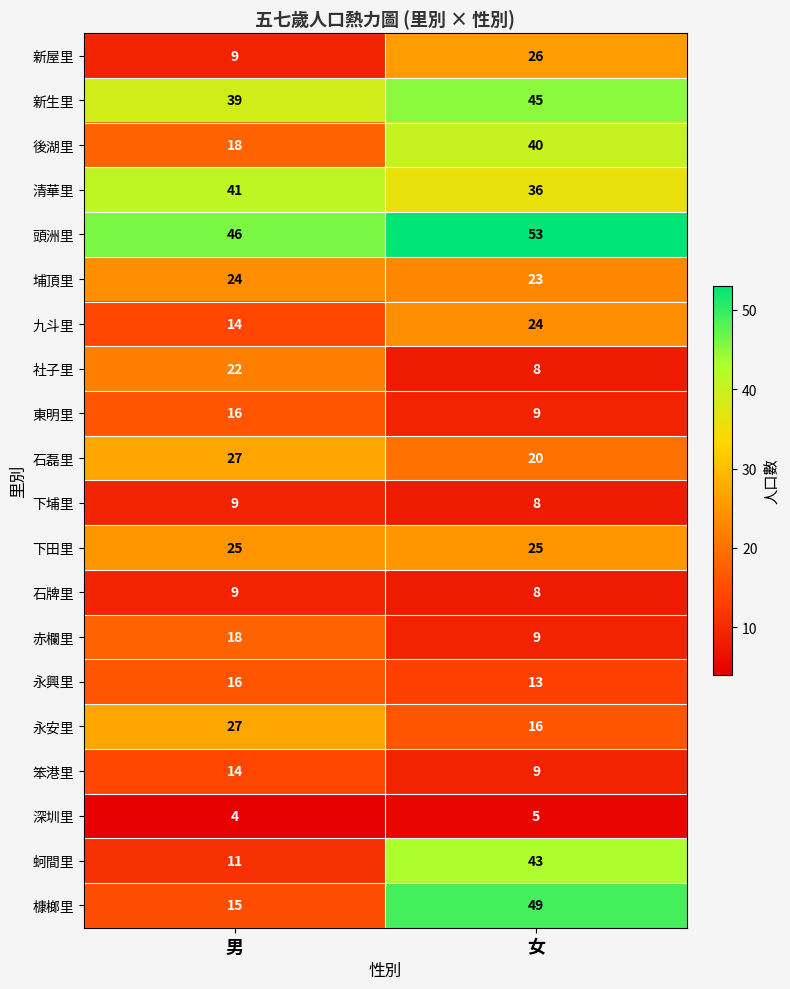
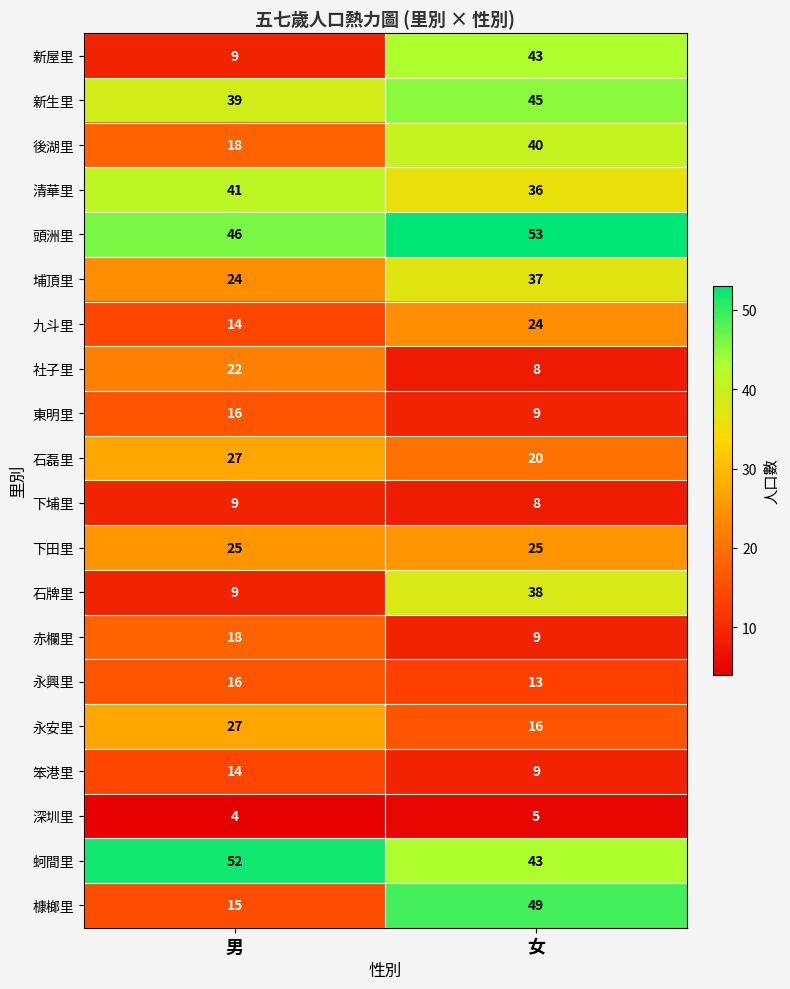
新屋里, 女: 26 -> 43
埔頂里, 女: 23 -> 37
石牌里, 女: 8 -> 38
蚵間里, 男: 11 -> 52
